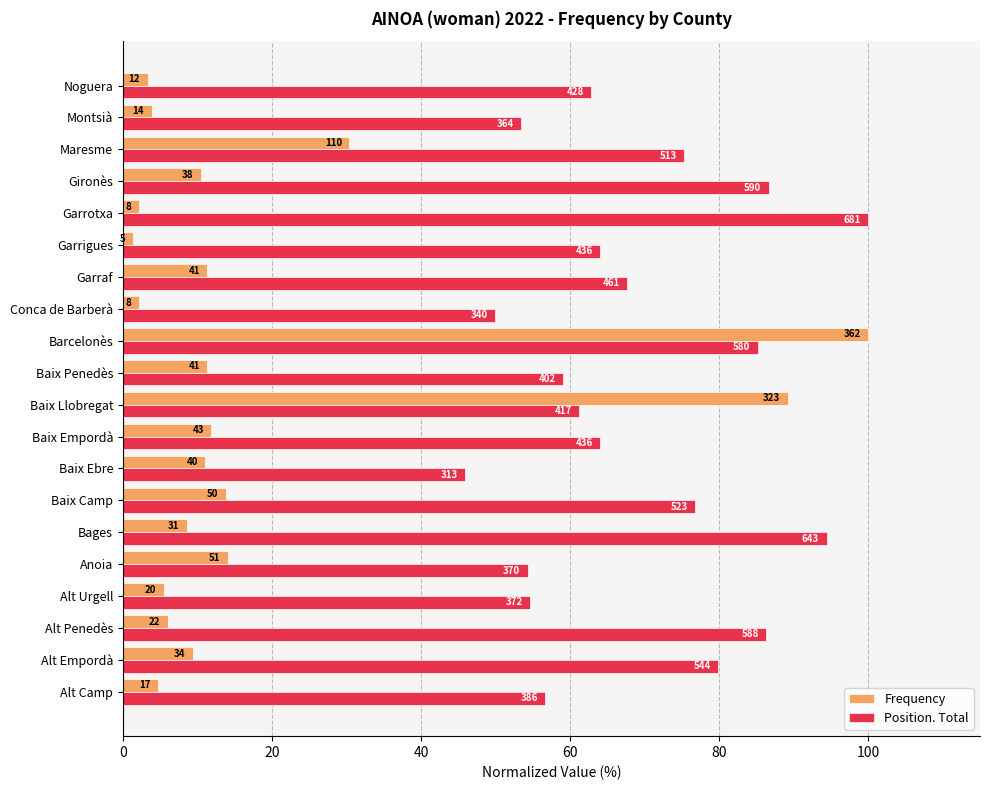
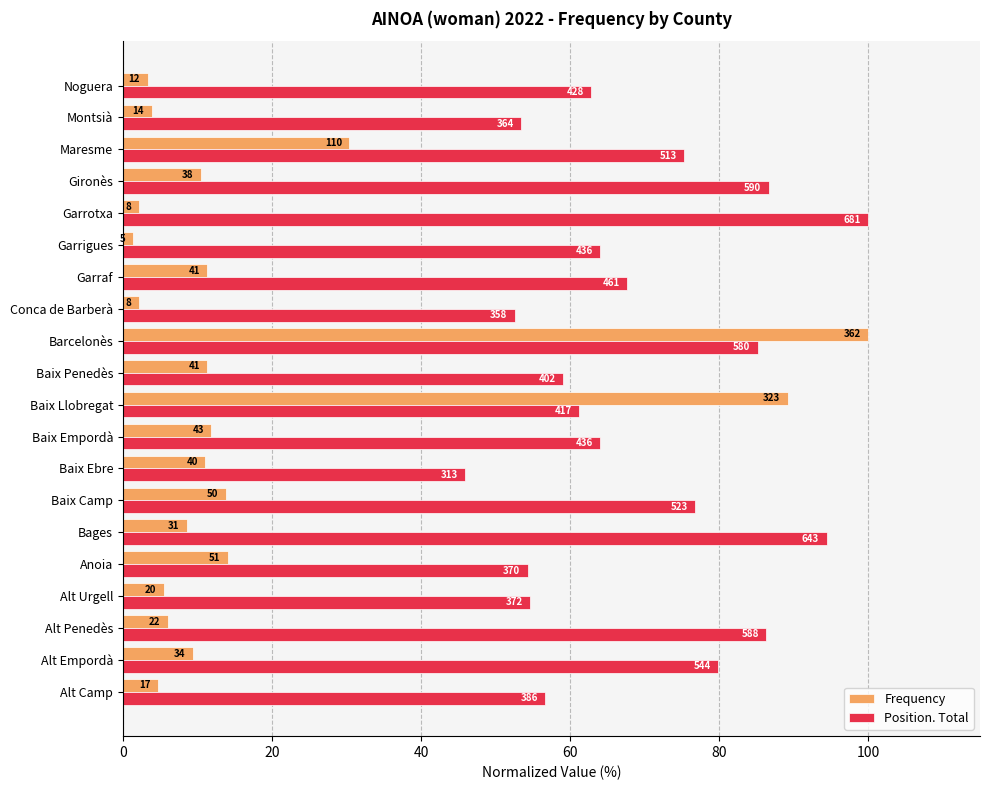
Position. Total, Conca de Barberà: 340 -> 358
